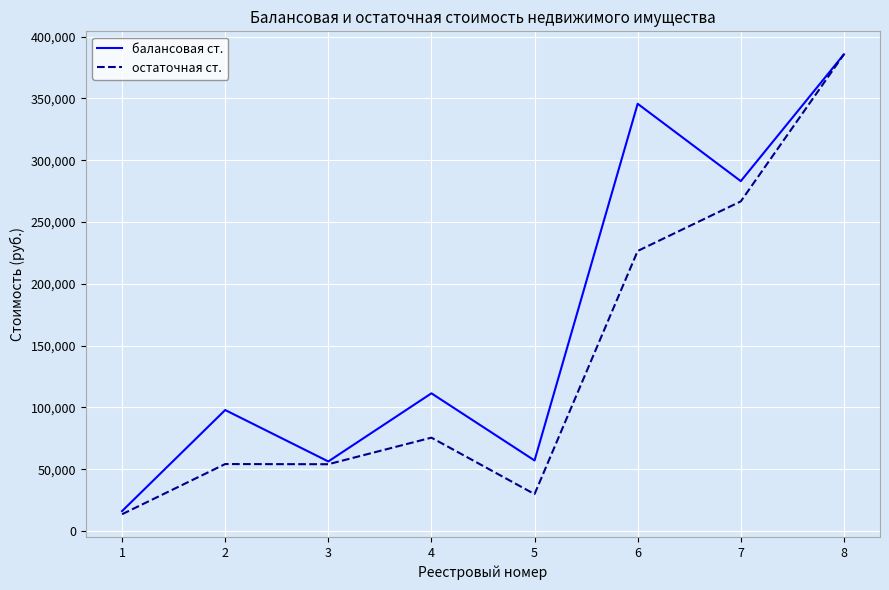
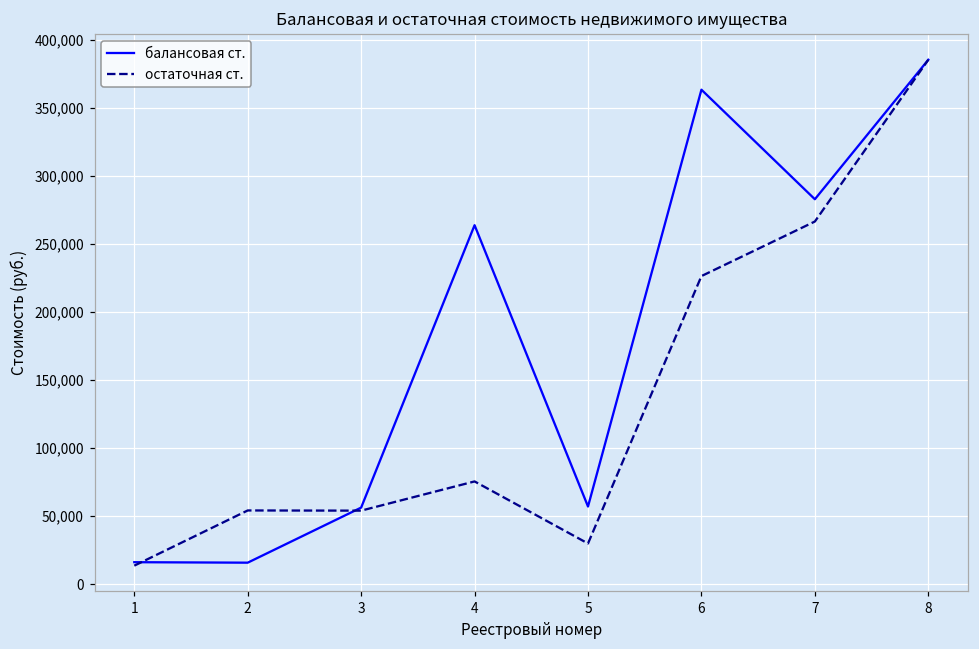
балансовая ст., 2: 98,000 -> 16,000
балансовая ст., 4: 111,000 -> 264,000
балансовая ст., 6: 346,000 -> 364,000
